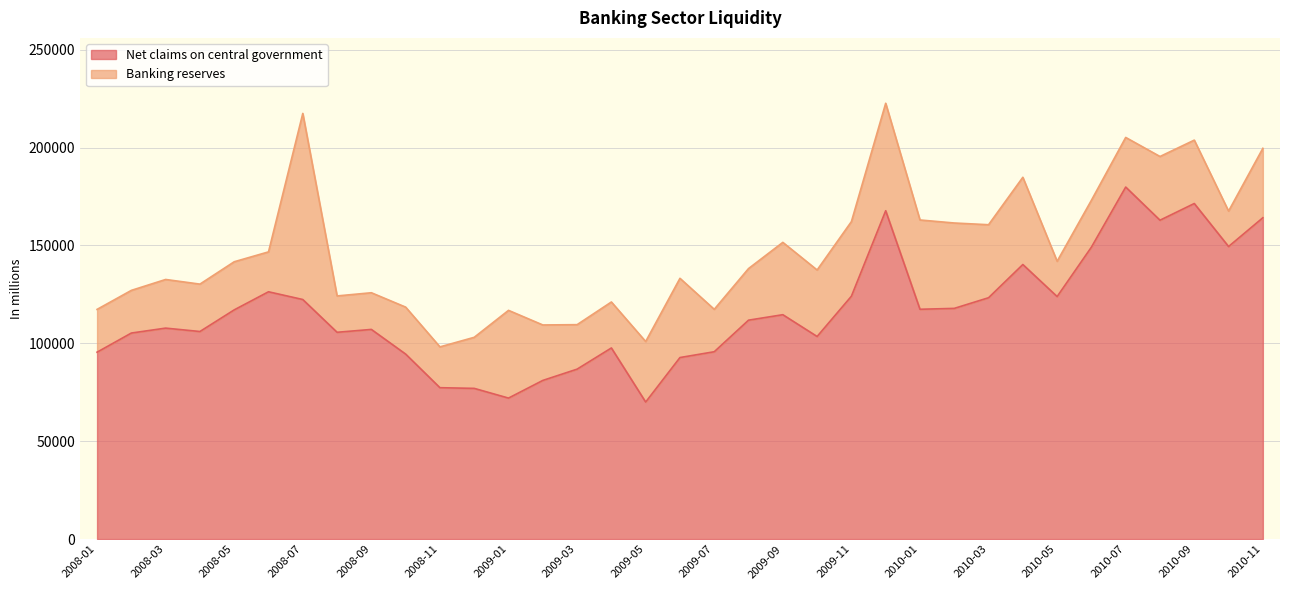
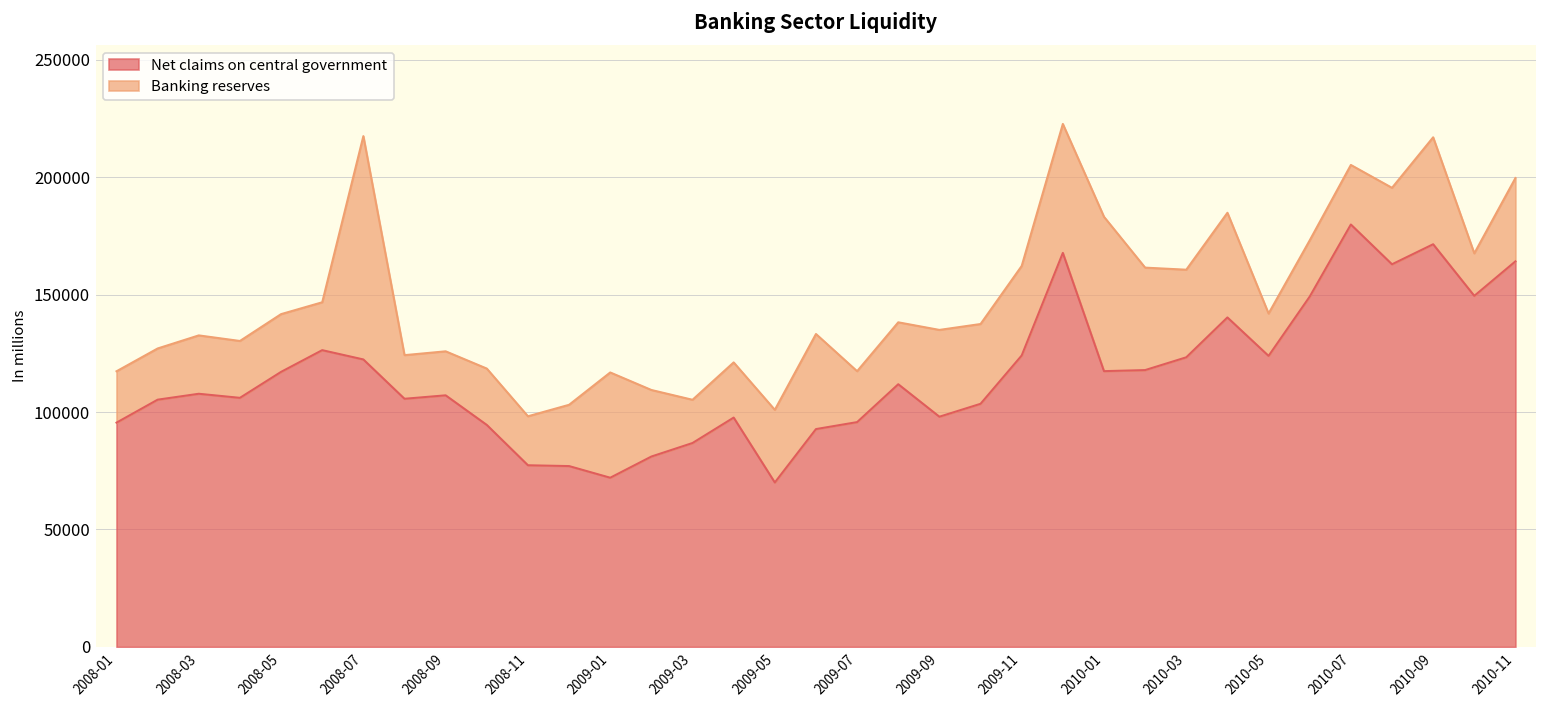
Banking reserves, 2009-03: 23000 -> 18000
Net claims on central government, 2009-09: 115000 -> 98000
Banking reserves, 2010-01: 46000 -> 66000
Banking reserves, 2010-09: 32000 -> 46000
